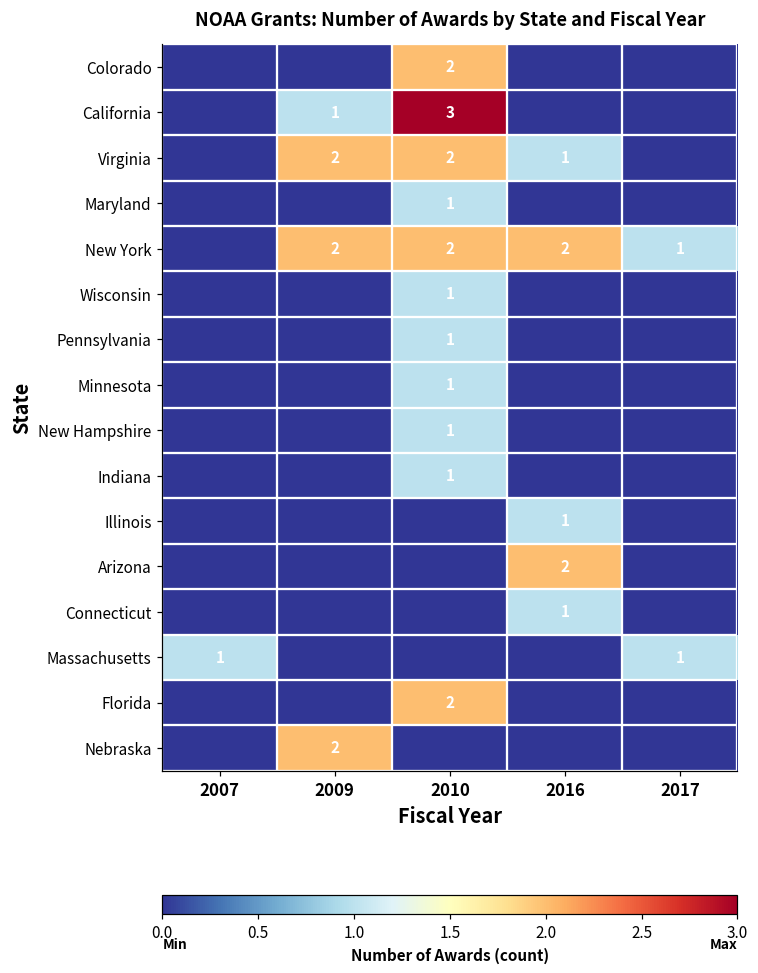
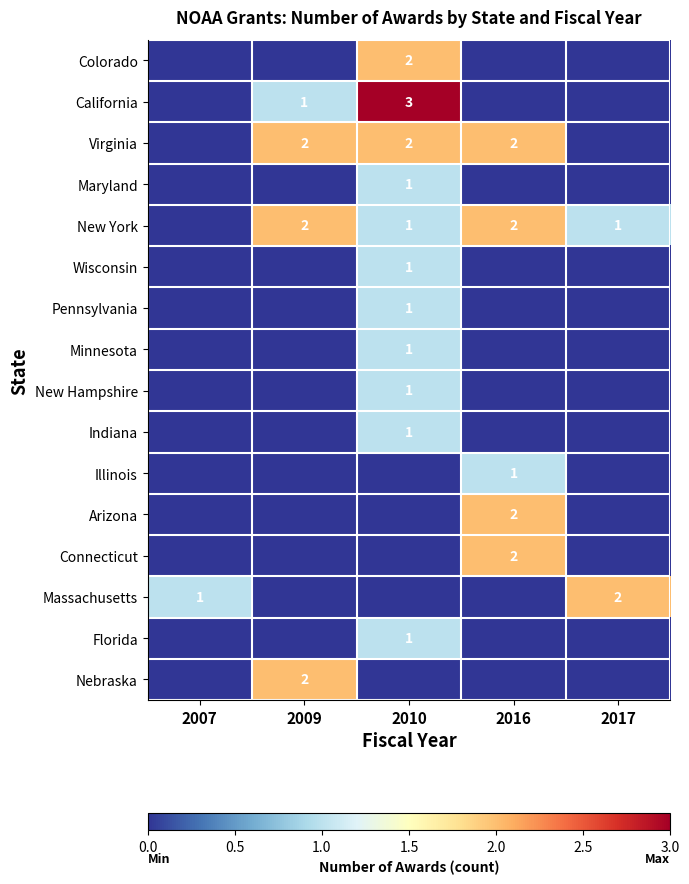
Virginia, 2016: 1 -> 2
New York, 2010: 2 -> 1
Connecticut, 2016: 1 -> 2
Massachusetts, 2017: 1 -> 2
Florida, 2010: 2 -> 1
